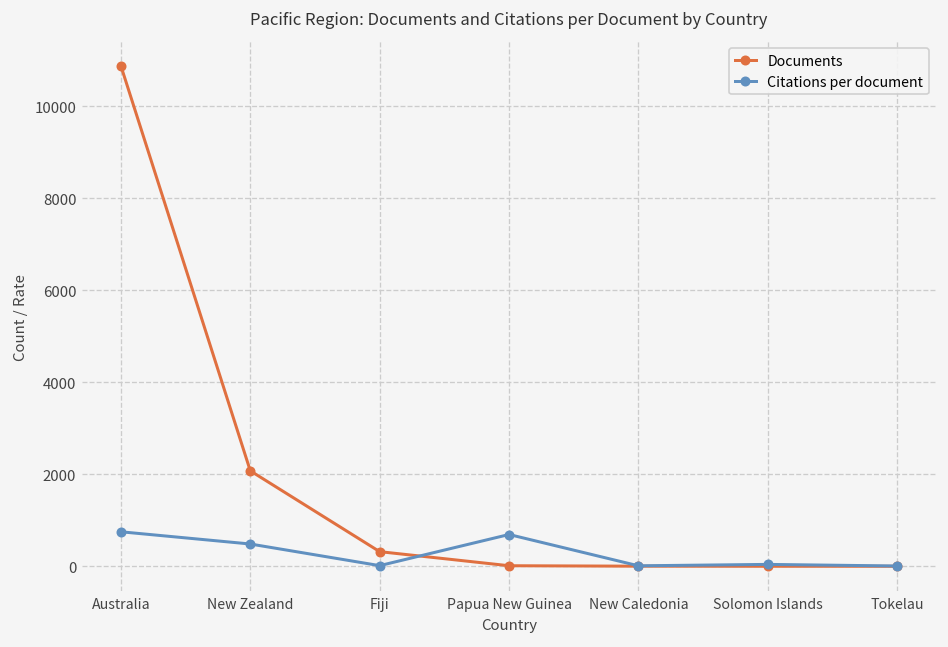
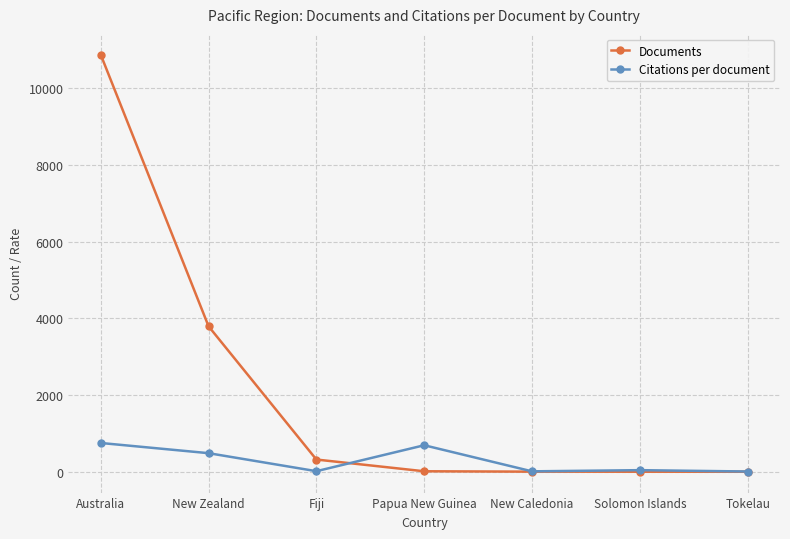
Documents, New Zealand: 2100 -> 3800
